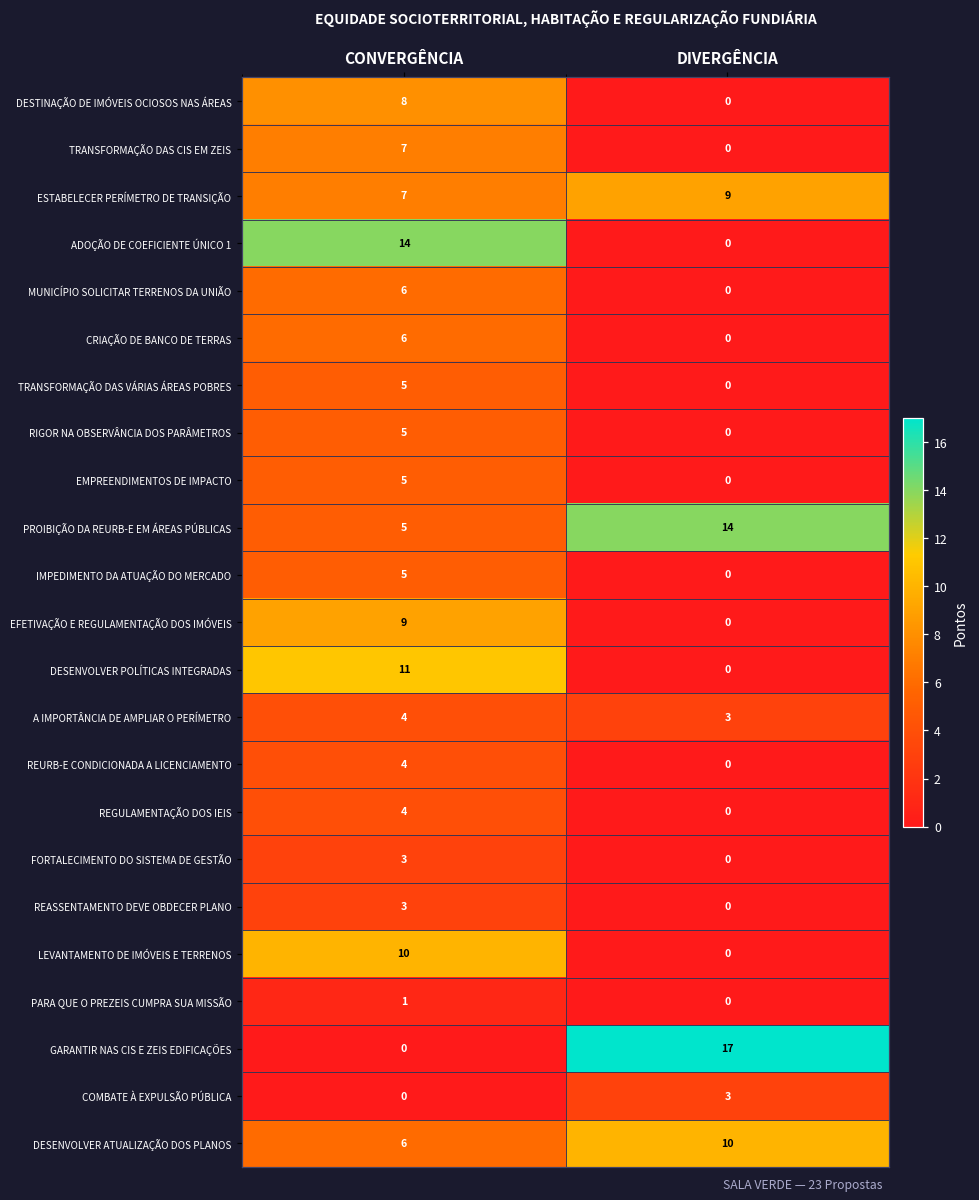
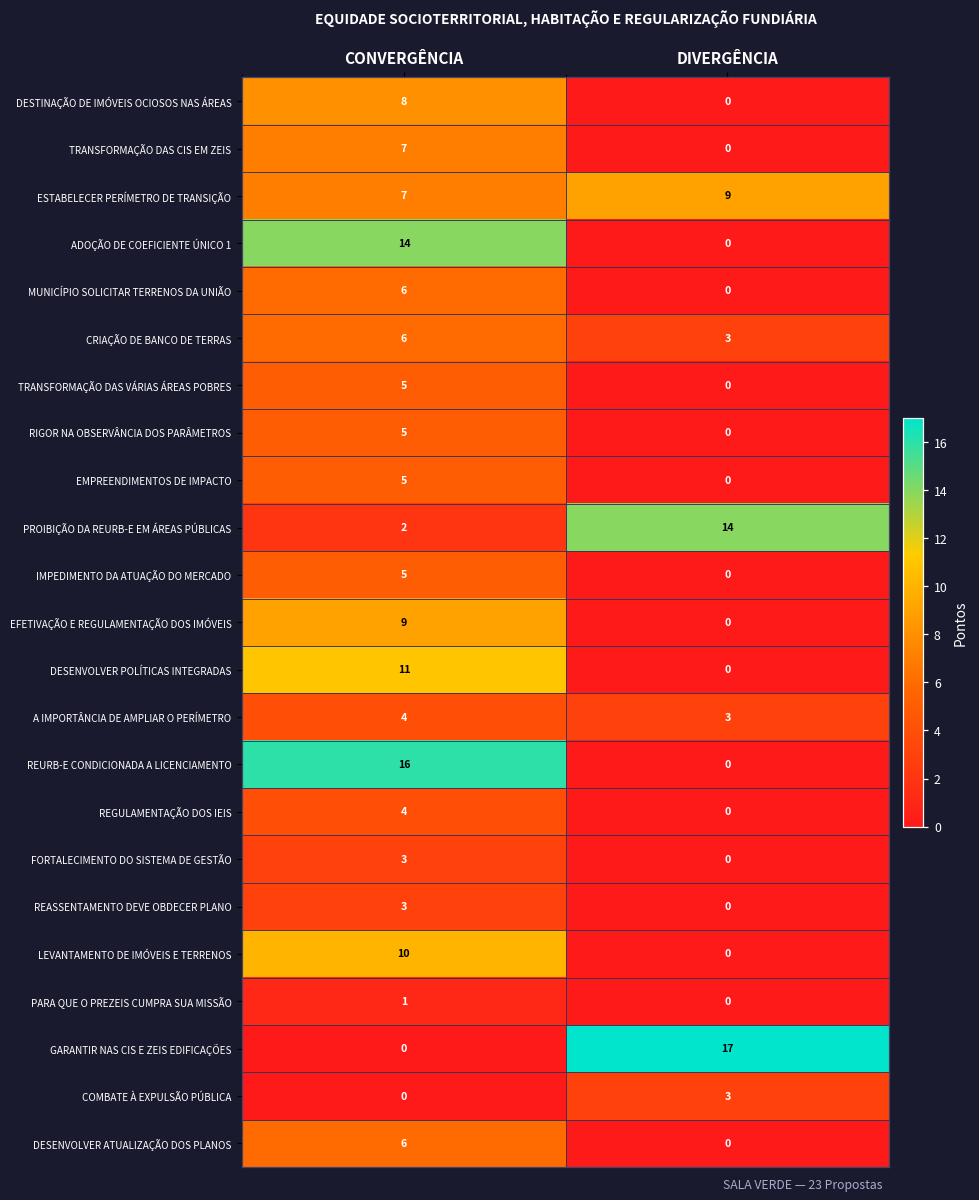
CRIAÇÃO DE BANCO DE TERRAS, DIVERGÊNCIA: 0 -> 3
PROIBIÇÃO DA REURB-E EM ÁREAS PÚBLICAS, CONVERGÊNCIA: 5 -> 2
REURB-E CONDICIONADA A LICENCIAMENTO, CONVERGÊNCIA: 4 -> 16
DESENVOLVER ATUALIZAÇÃO DOS PLANOS, DIVERGÊNCIA: 10 -> 0
